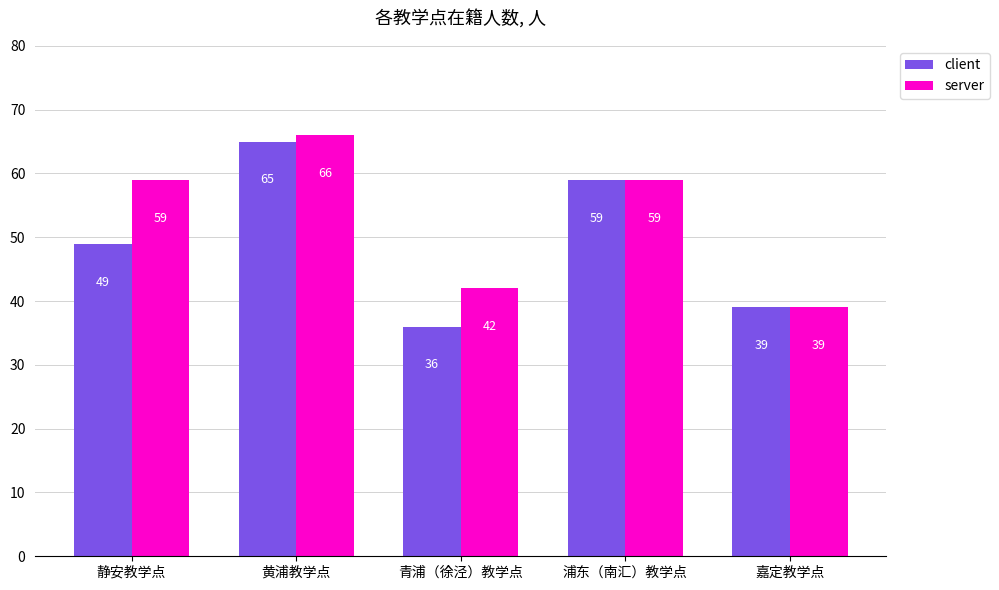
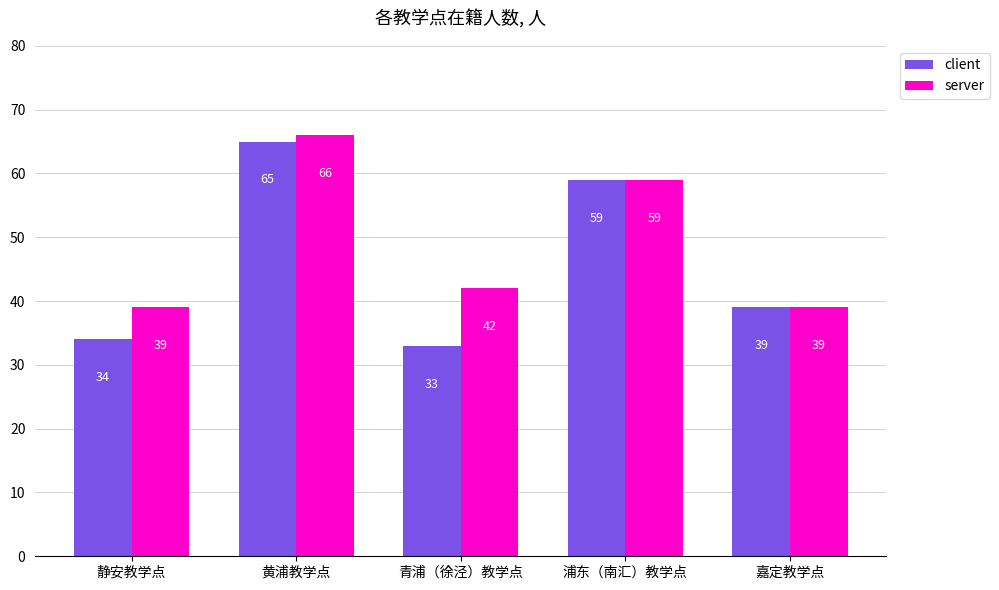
client, 静安教学点: 49 -> 34
server, 静安教学点: 59 -> 39
client, 青浦（徐泾）教学点: 36 -> 33
